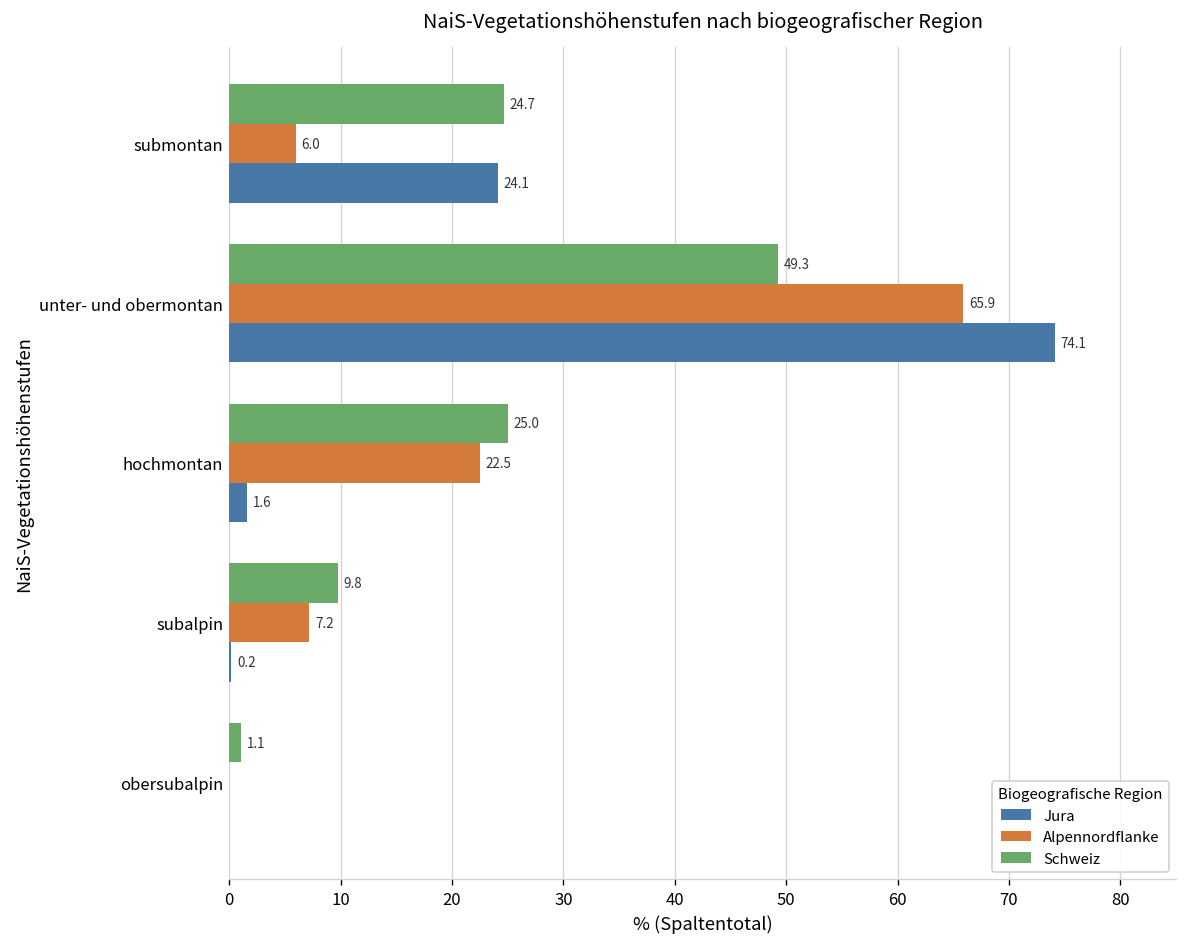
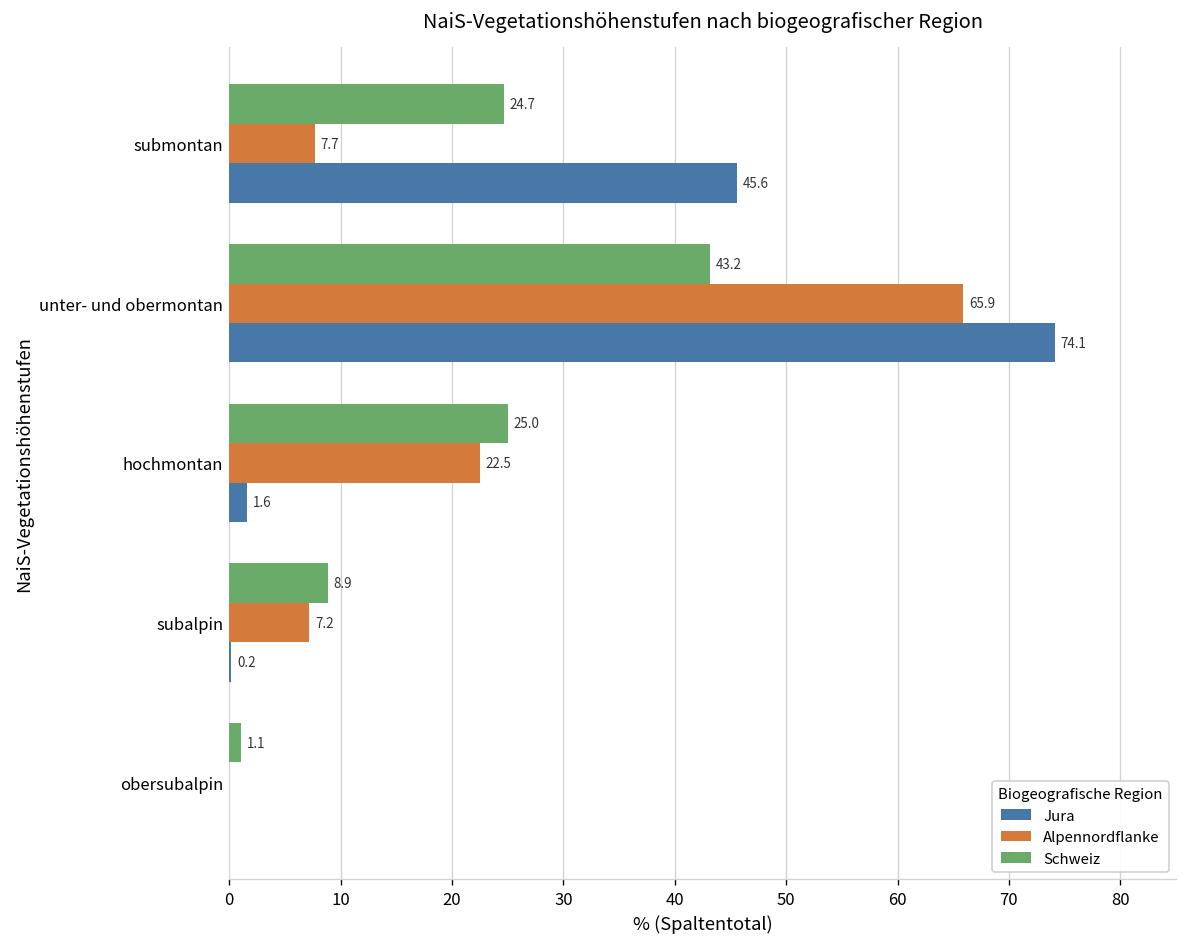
Alpennordflanke, submontan: 6.0 -> 7.7
Jura, submontan: 24.1 -> 45.6
Schweiz, unter- und obermontan: 49.3 -> 43.2
Schweiz, subalpin: 9.8 -> 8.9
